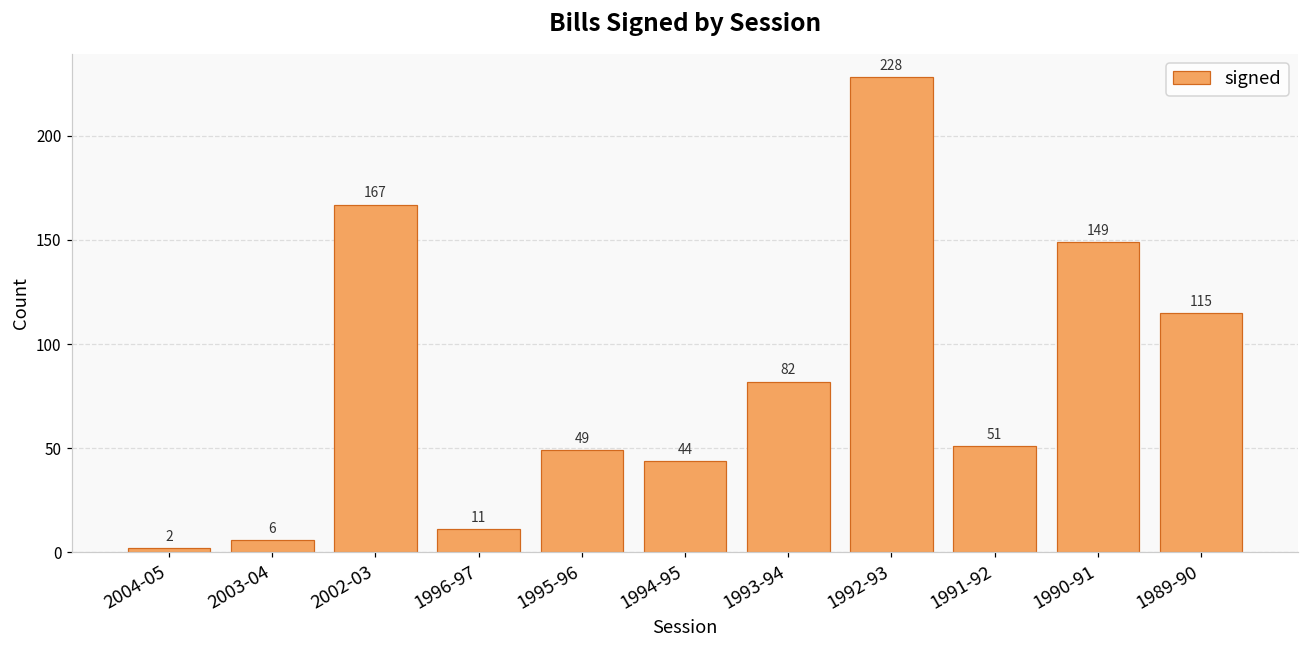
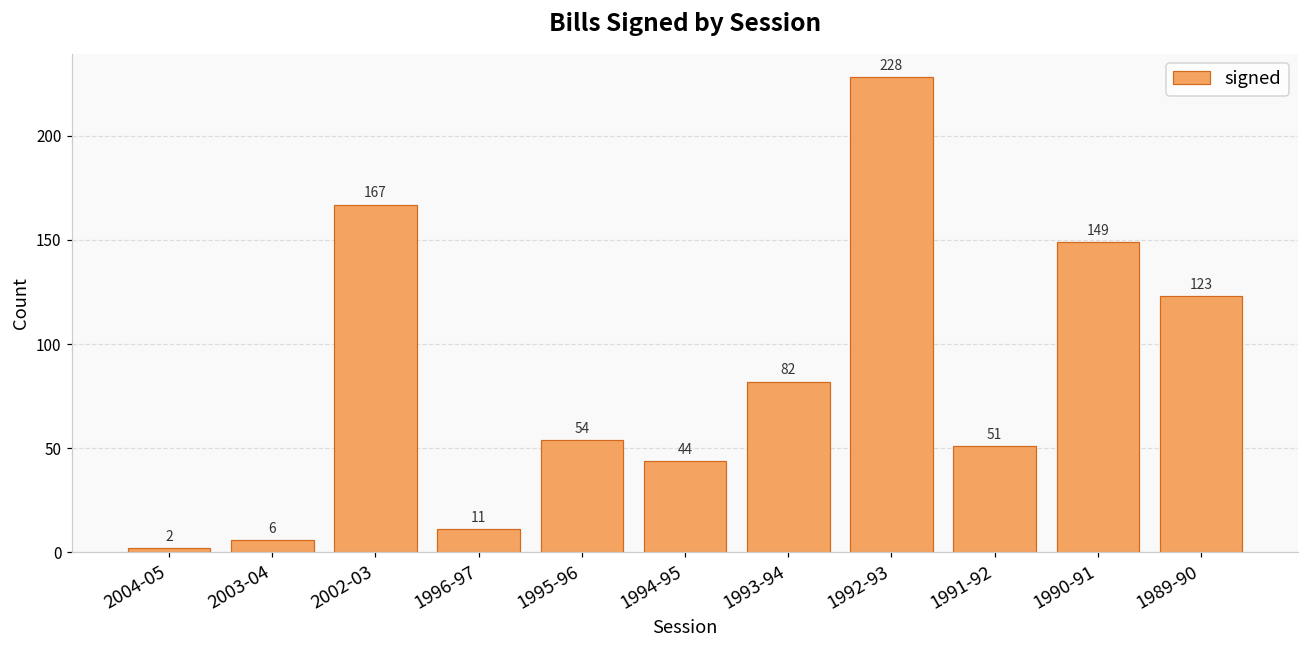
1995-96: 49 -> 54
1989-90: 115 -> 123
